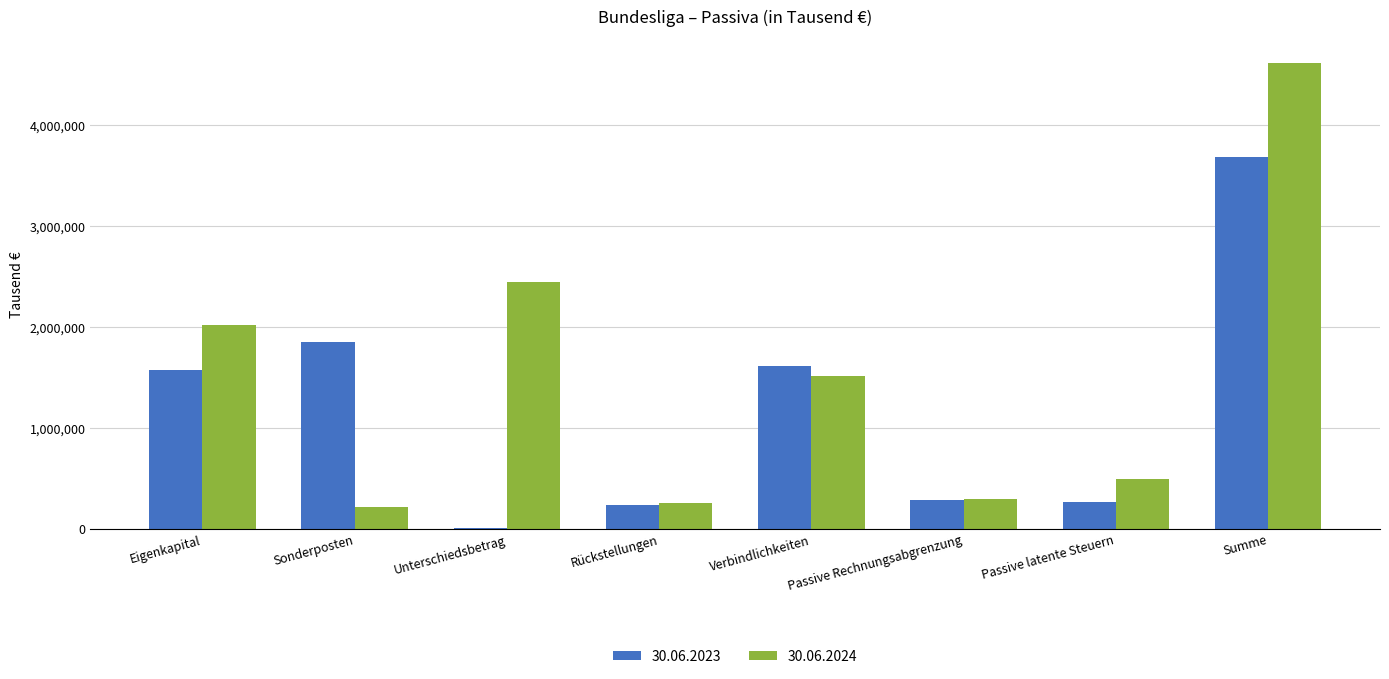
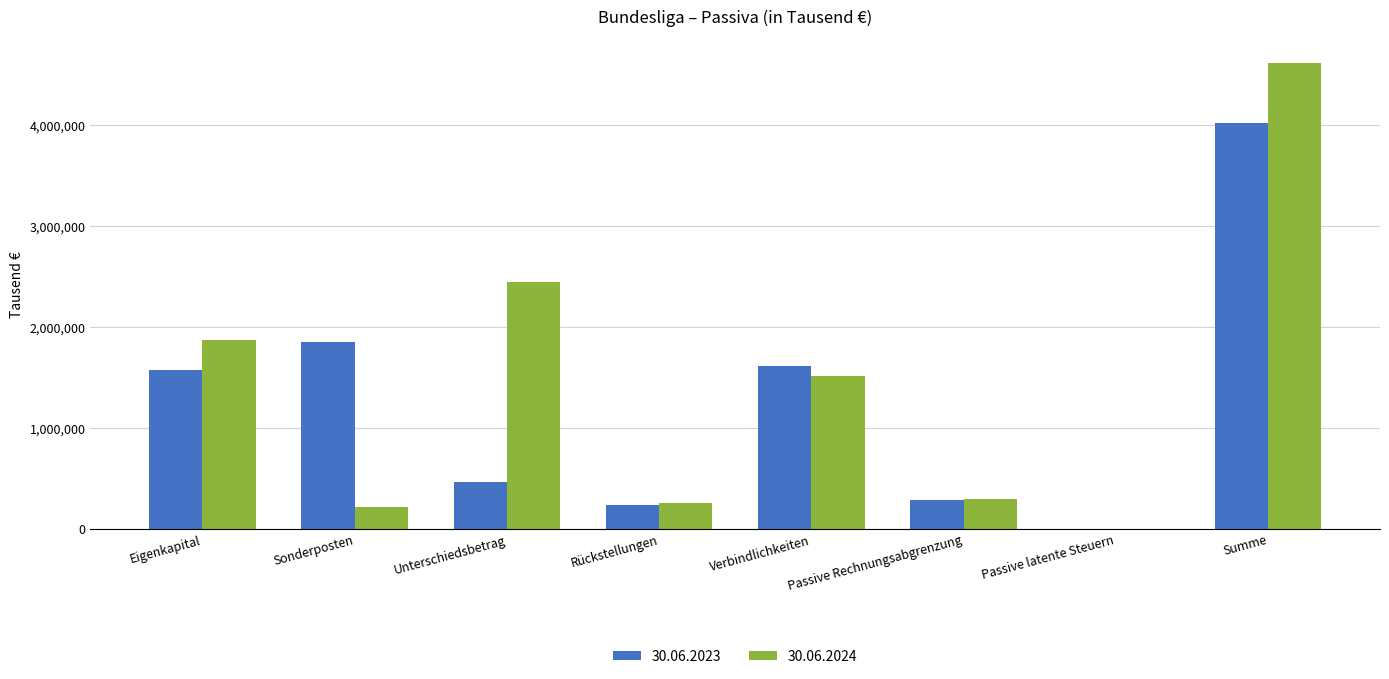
30.06.2024, Eigenkapital: 2,020,000 -> 1,880,000
30.06.2023, Unterschiedsbetrag: 20,000 -> 470,000
30.06.2023, Passive latente Steuern: 270,000 -> 0
30.06.2024, Passive latente Steuern: 490,000 -> 0
30.06.2023, Summe: 3,690,000 -> 4,020,000
